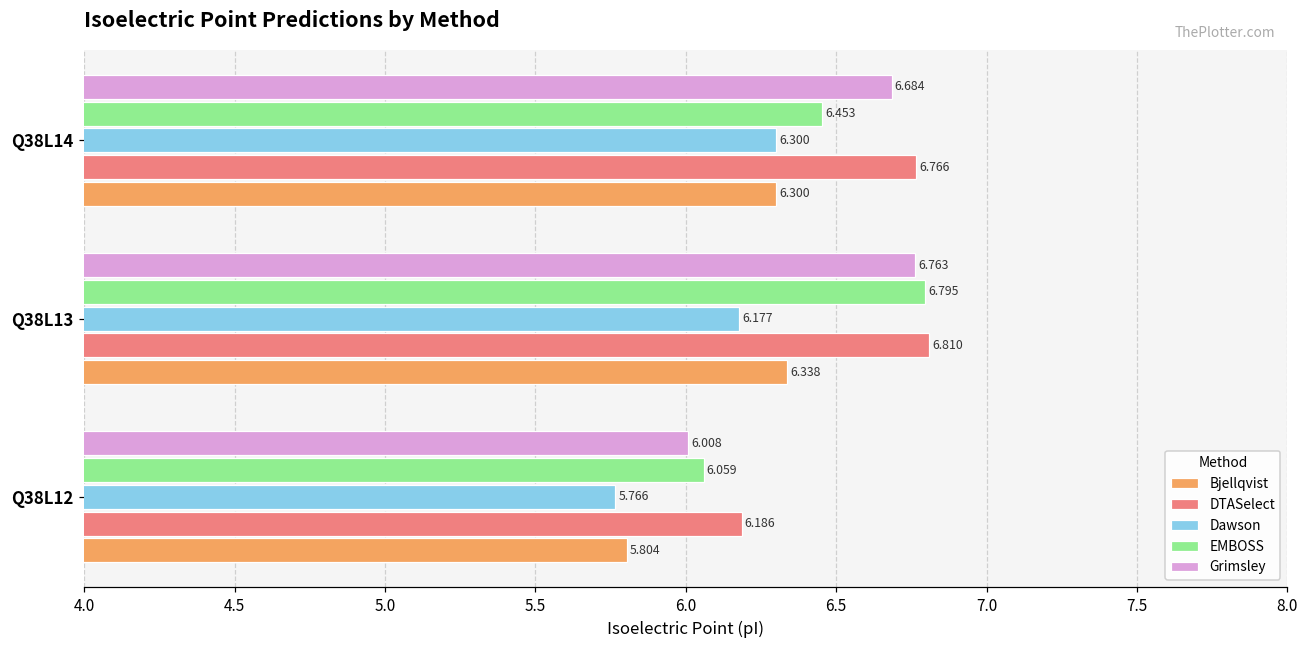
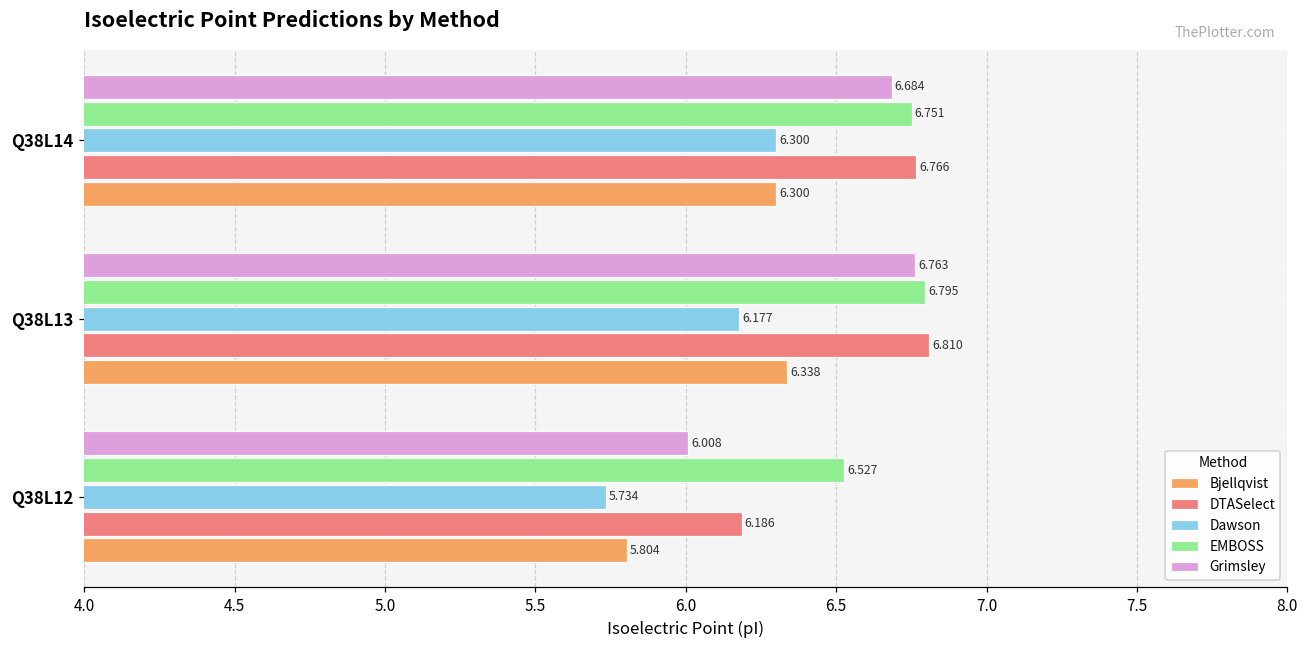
EMBOSS, Q38L14: 6.453 -> 6.751
EMBOSS, Q38L12: 6.059 -> 6.527
Dawson, Q38L12: 5.766 -> 5.734
